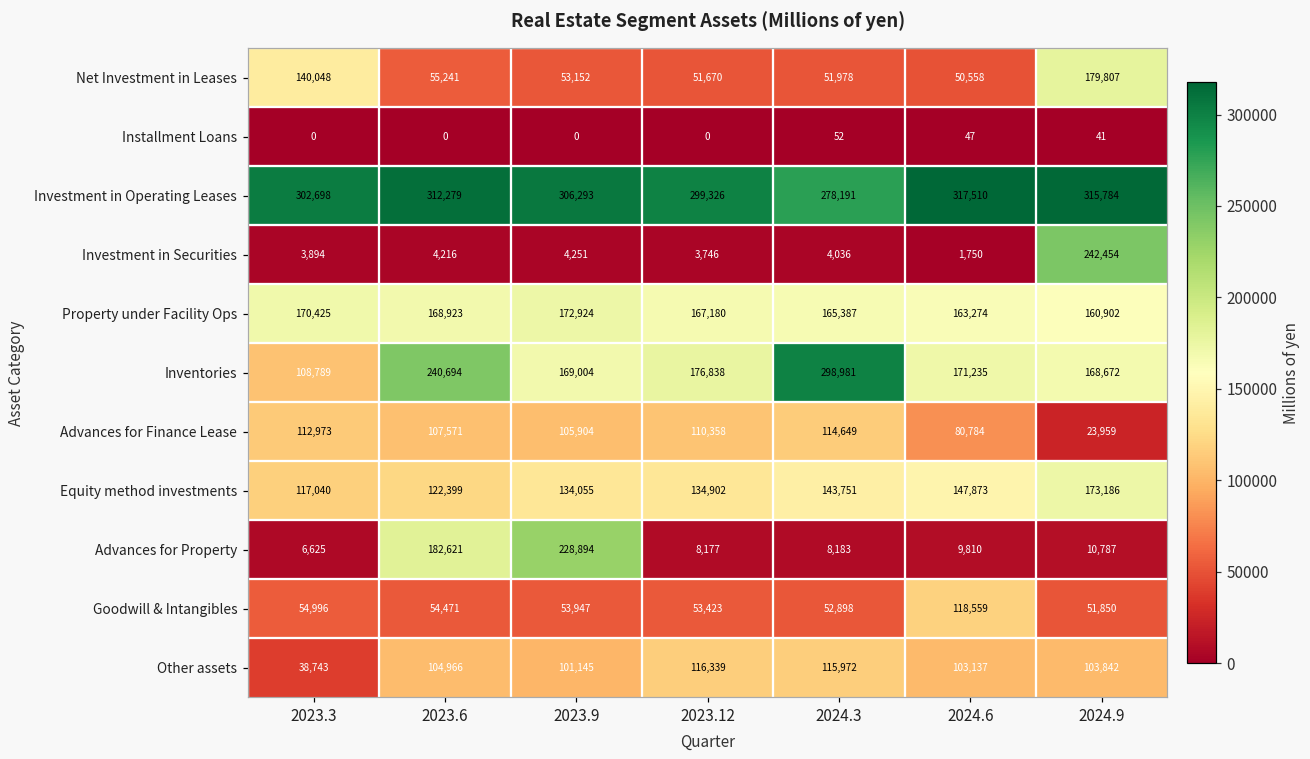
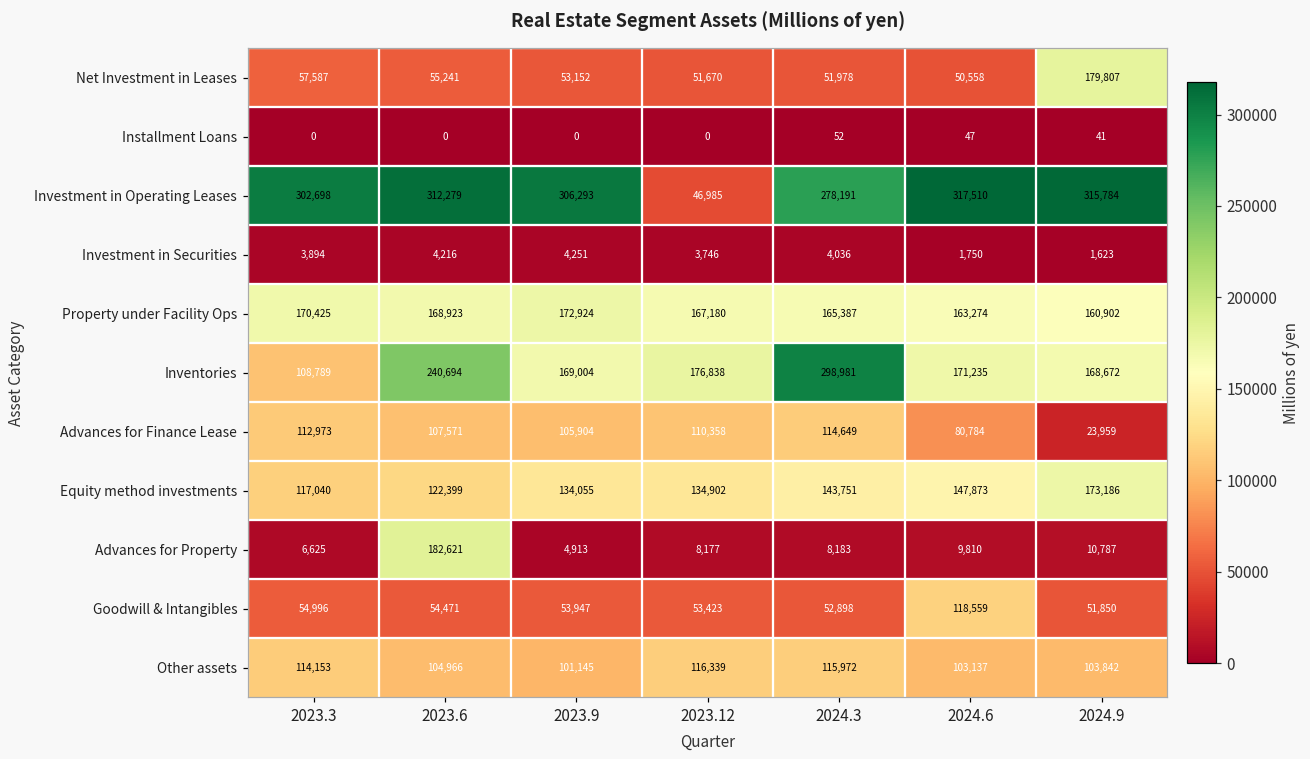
Net Investment in Leases, 2023.3: 140,048 -> 57,587
Investment in Operating Leases, 2023.12: 299,326 -> 46,985
Investment in Securities, 2024.9: 242,454 -> 1,623
Advances for Property, 2023.9: 228,894 -> 4,913
Other assets, 2023.3: 38,743 -> 114,153
